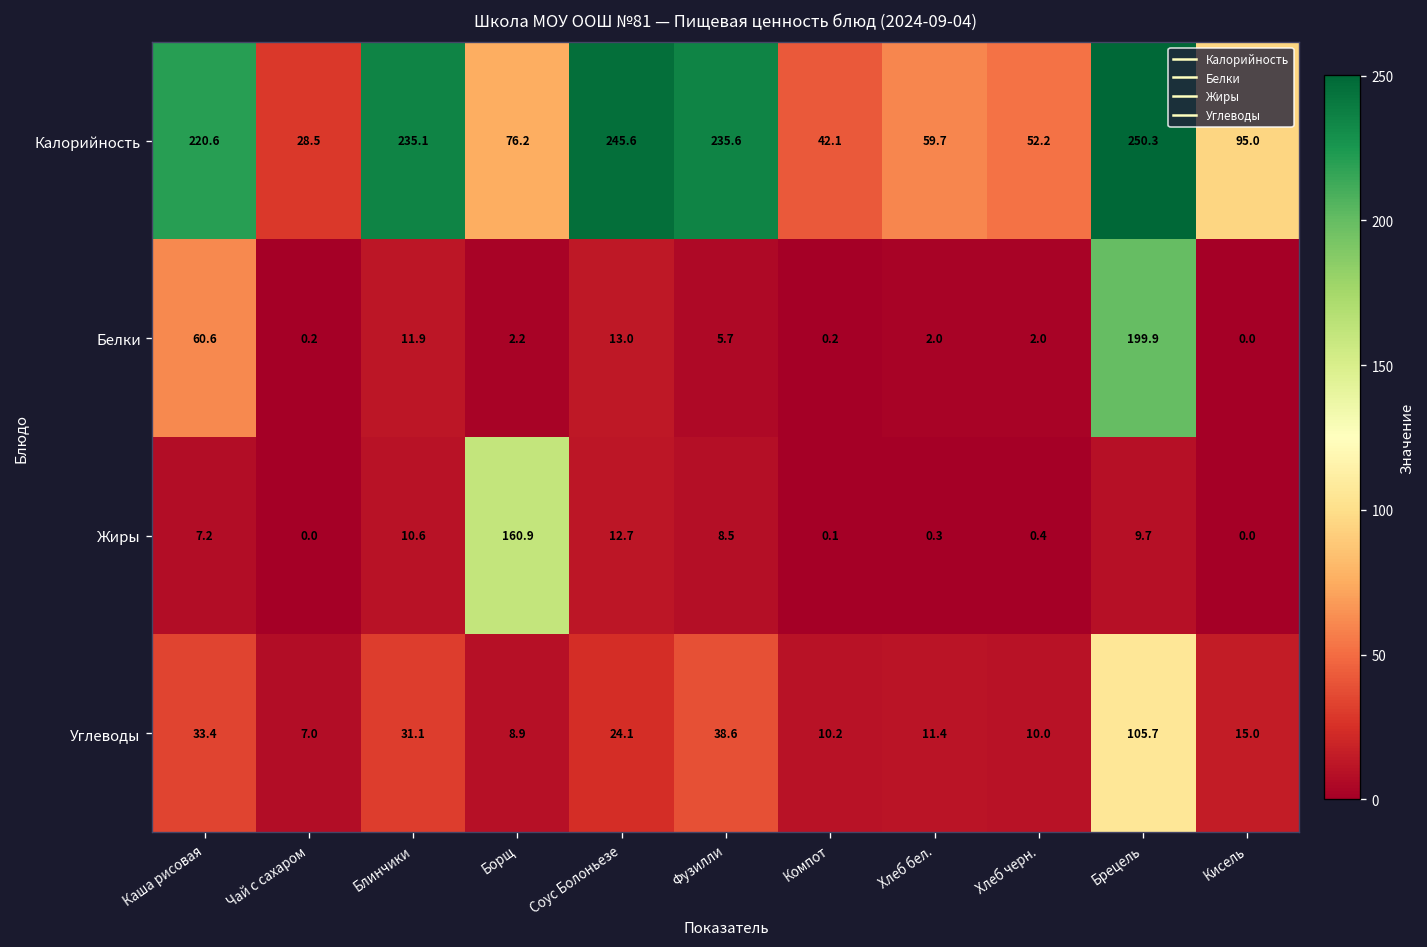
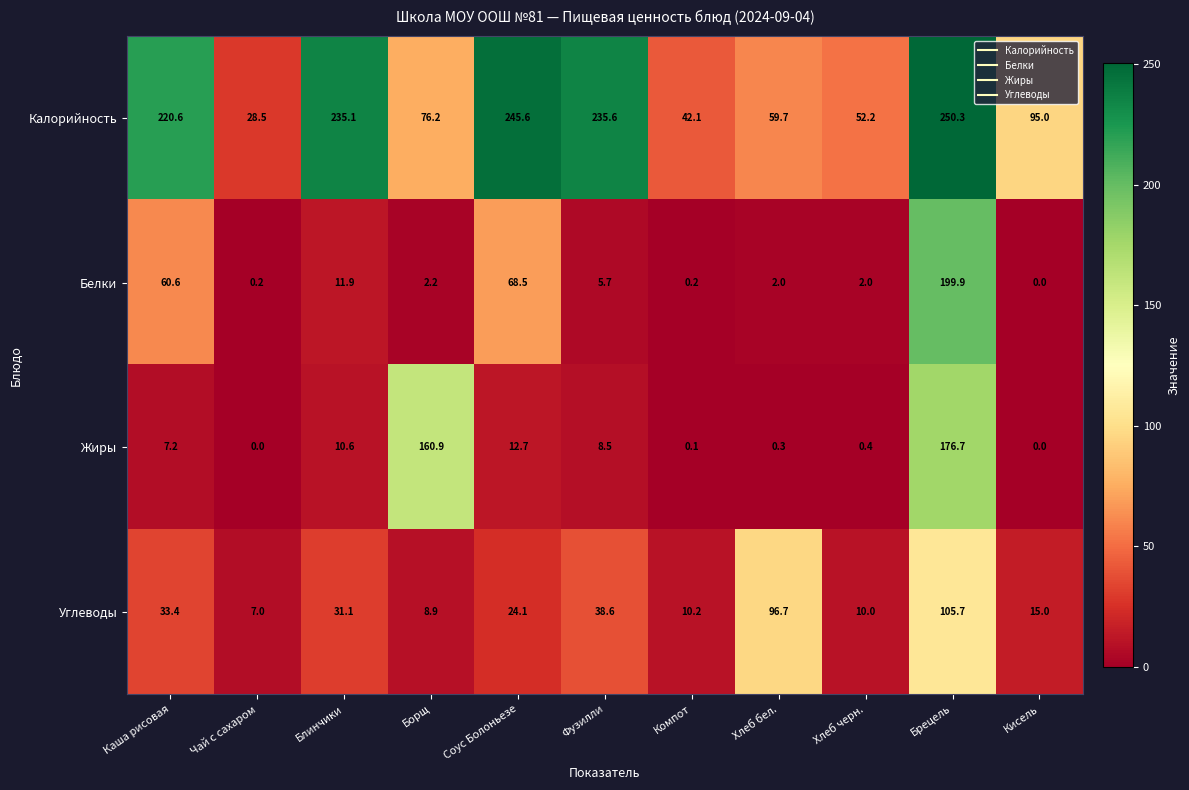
Белки, Соус Болоньезе: 13.0 -> 68.5
Жиры, Брецель: 9.7 -> 176.7
Углеводы, Хлеб бел.: 11.4 -> 96.7
